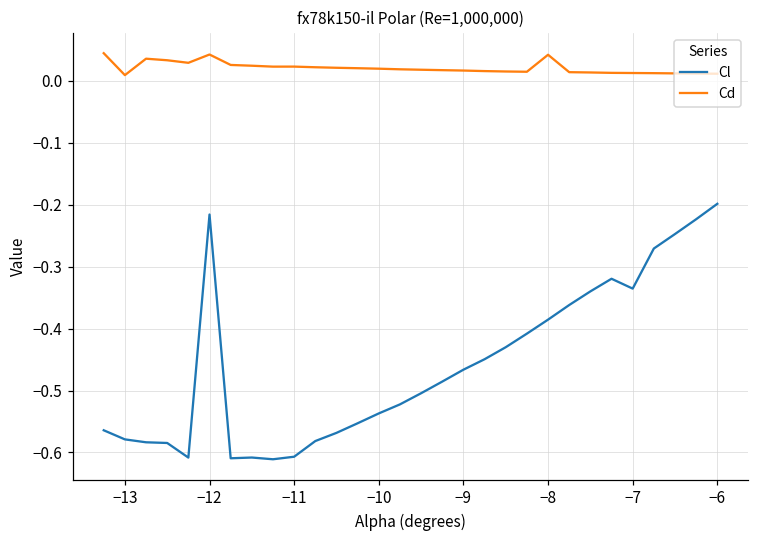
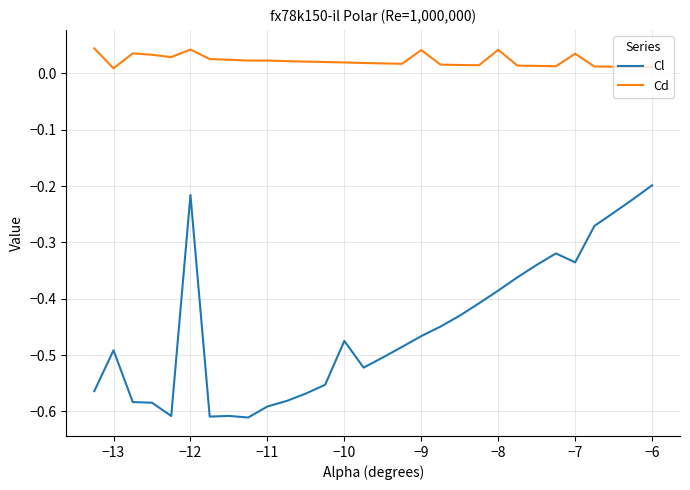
Cl, −13: -0.58 -> -0.49
Cl, −11: -0.61 -> -0.59
Cl, −10: -0.54 -> -0.48
Cd, −9: 0.02 -> 0.04
Cd, −7: 0.01 -> 0.04
